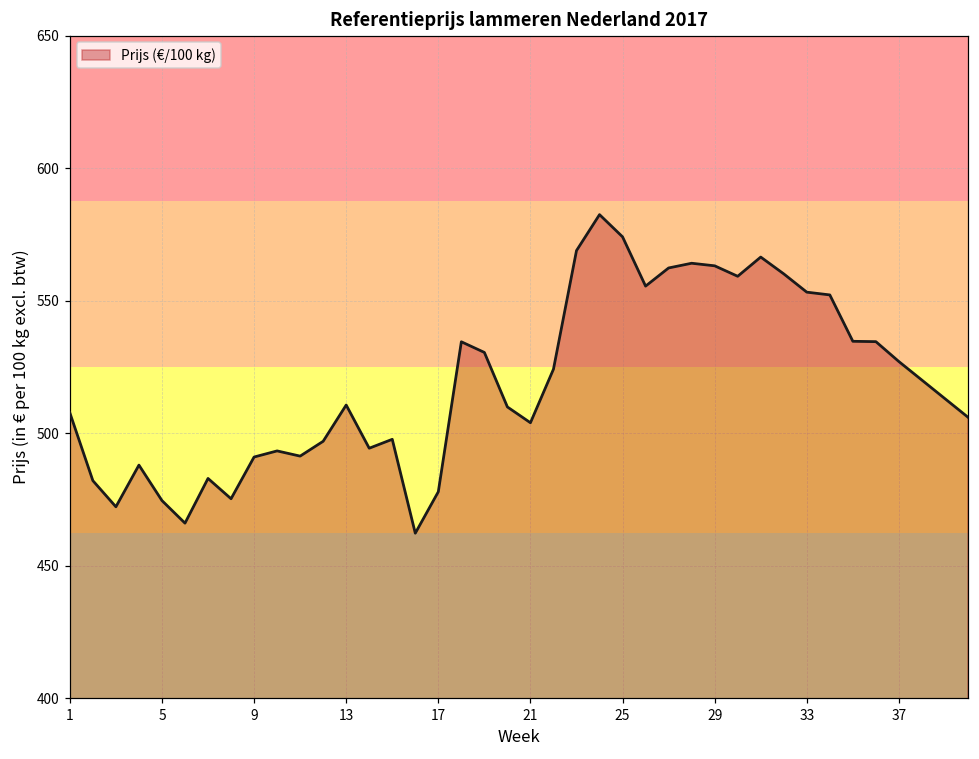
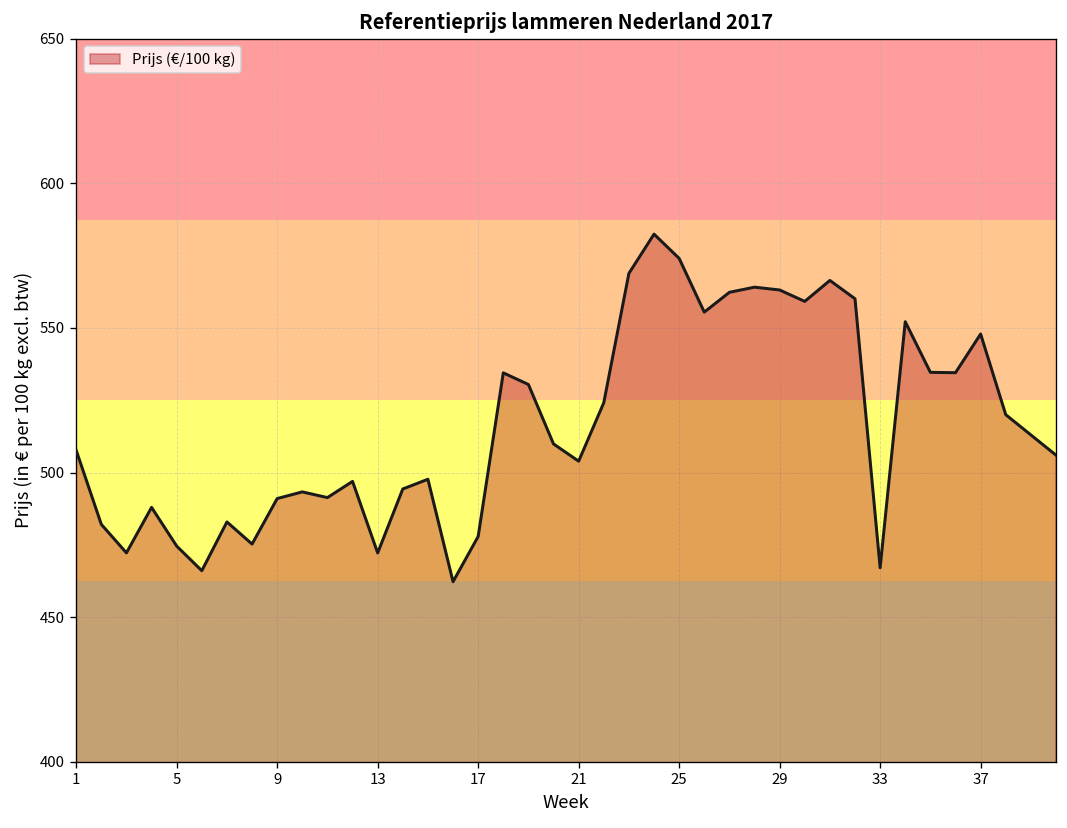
13: 511 -> 472
33: 553 -> 467
37: 527 -> 548
